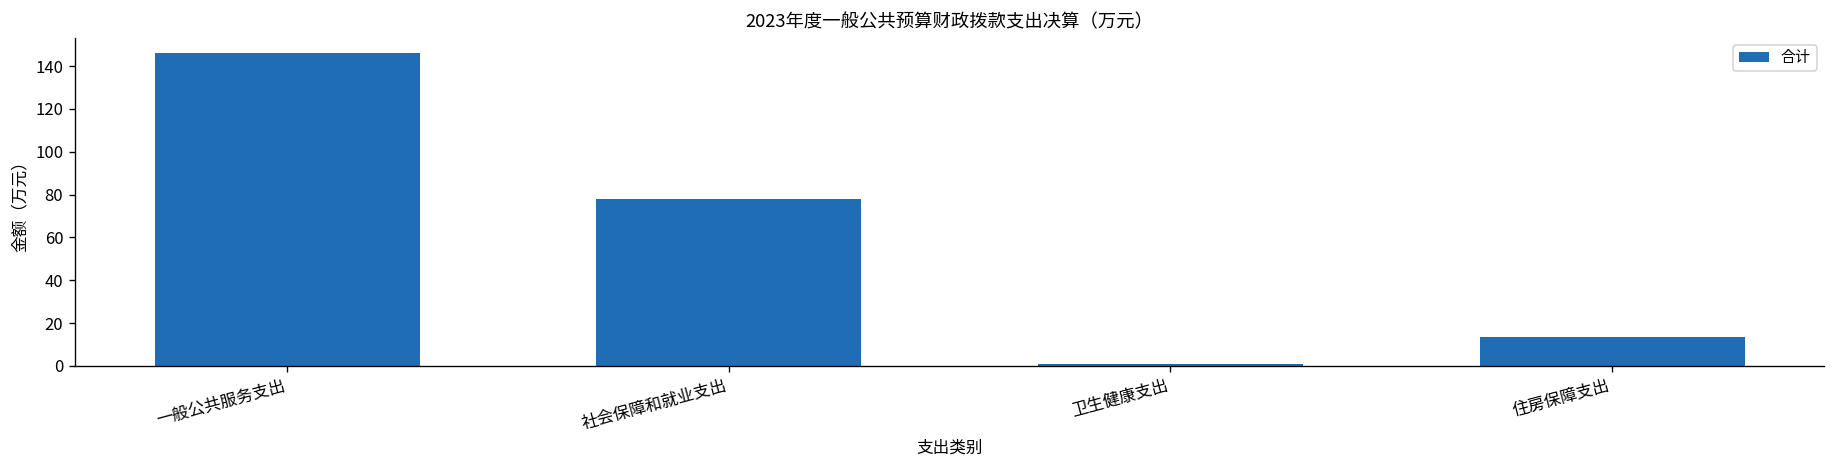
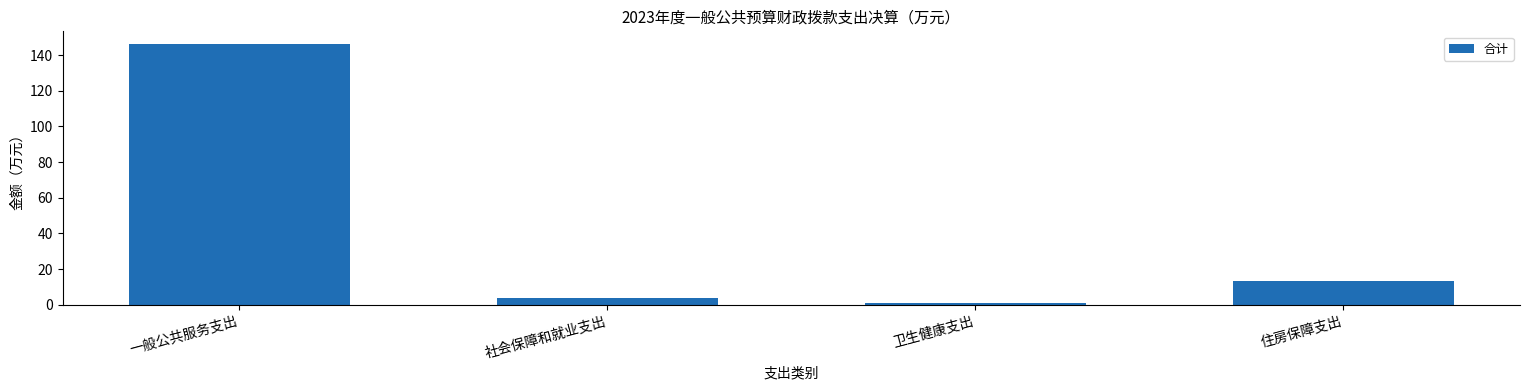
社会保障和就业支出: 78 -> 4
